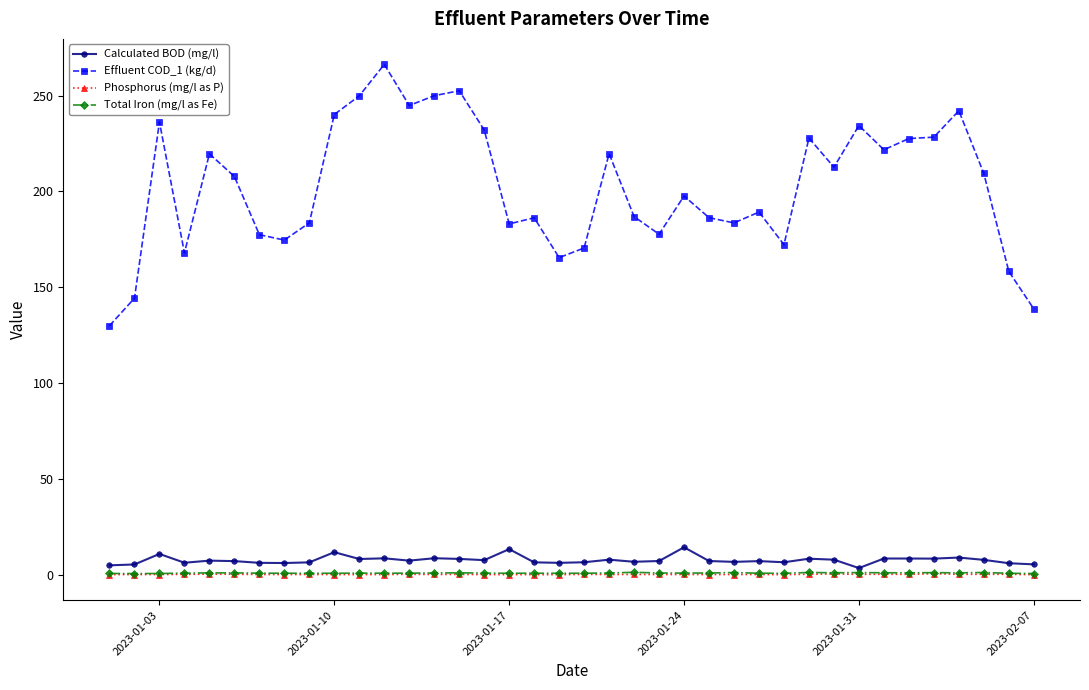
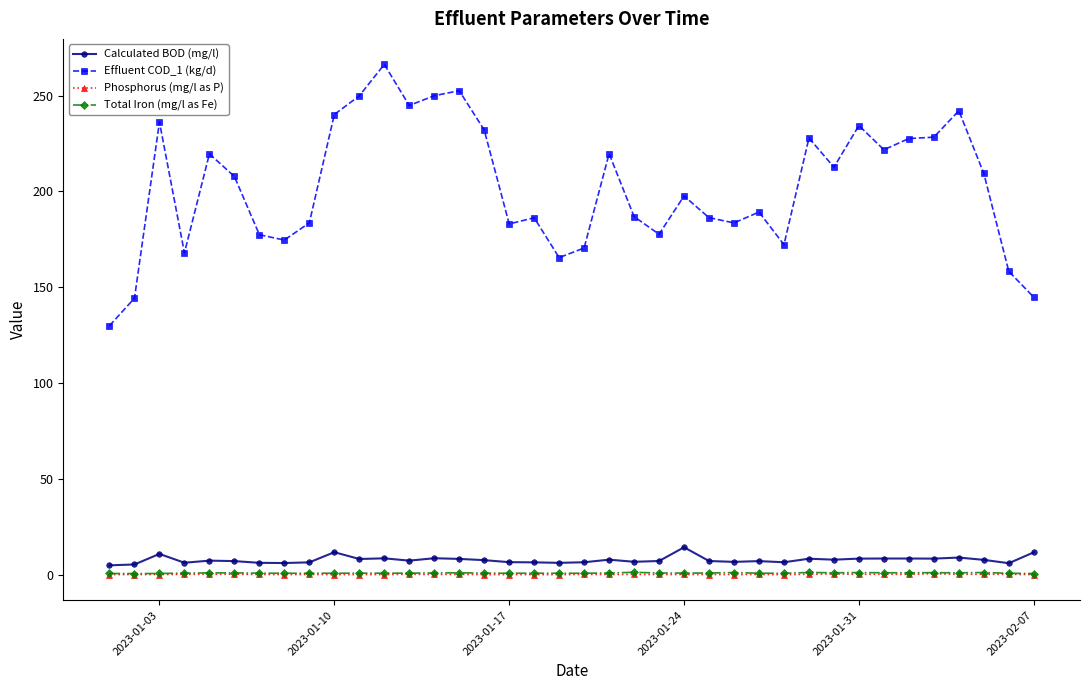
Calculated BOD (mg/l), 2023-01-17: 14 -> 7
Calculated BOD (mg/l), 2023-01-31: 4 -> 9
Calculated BOD (mg/l), 2023-02-07: 6 -> 12
Effluent COD_1 (kg/d), 2023-02-07: 139 -> 145
